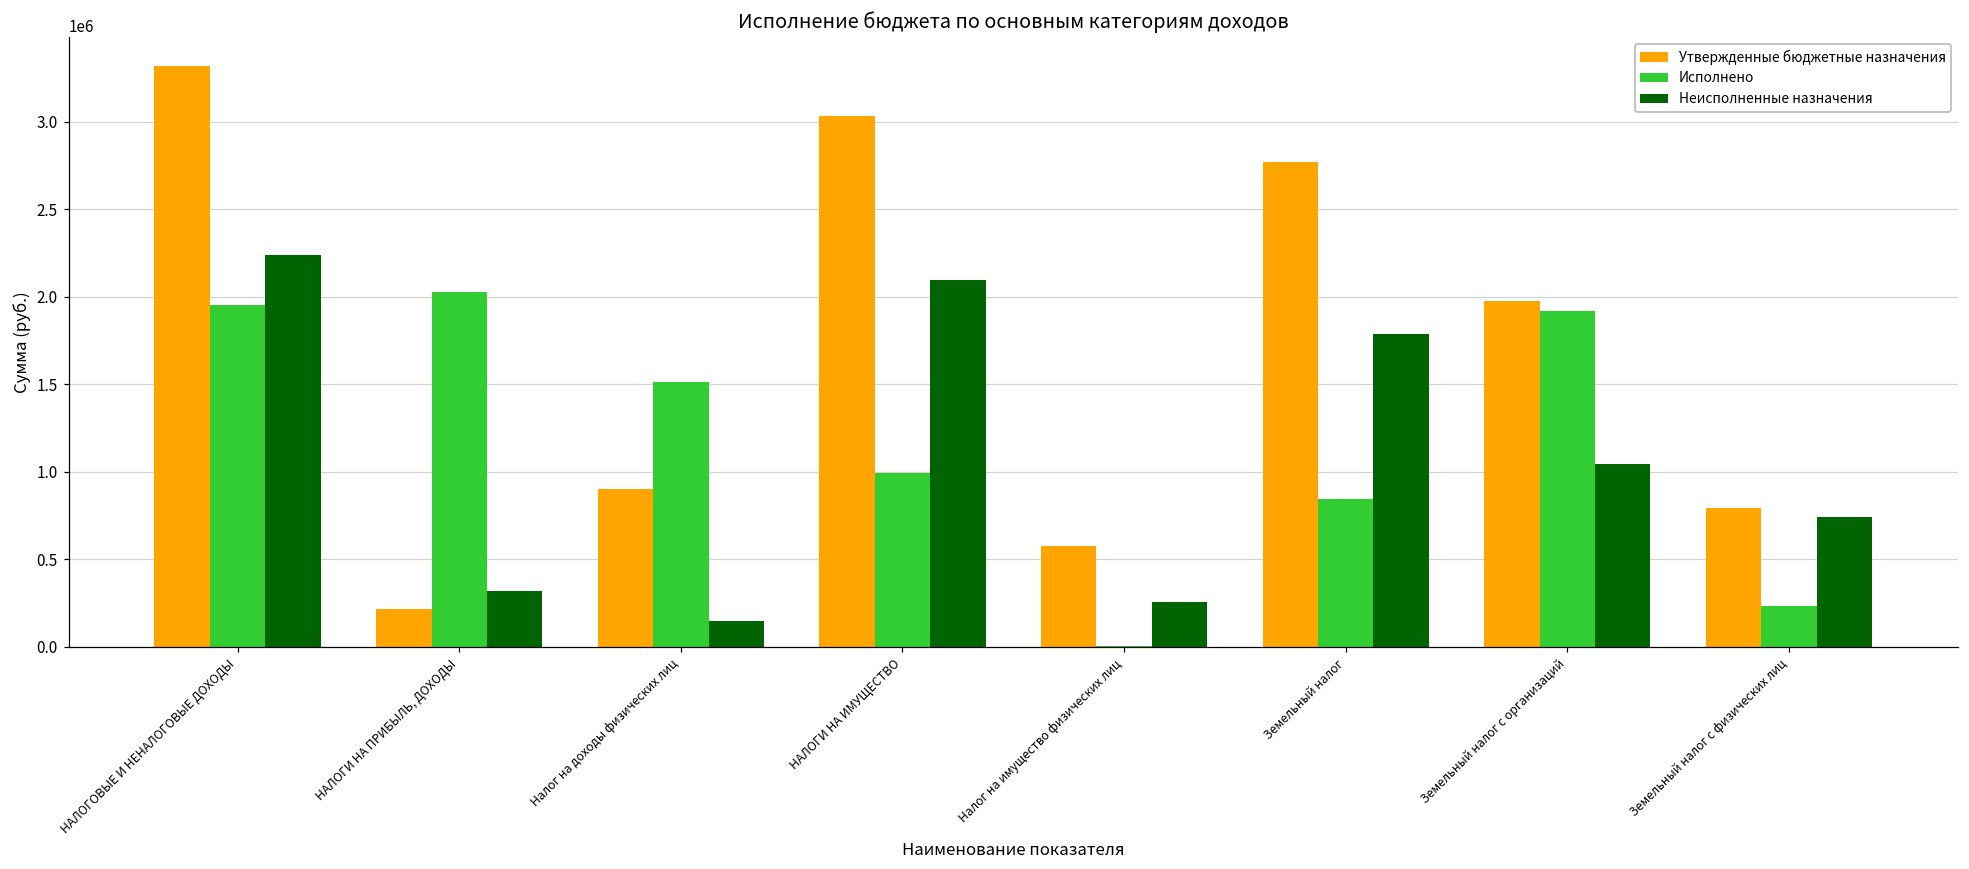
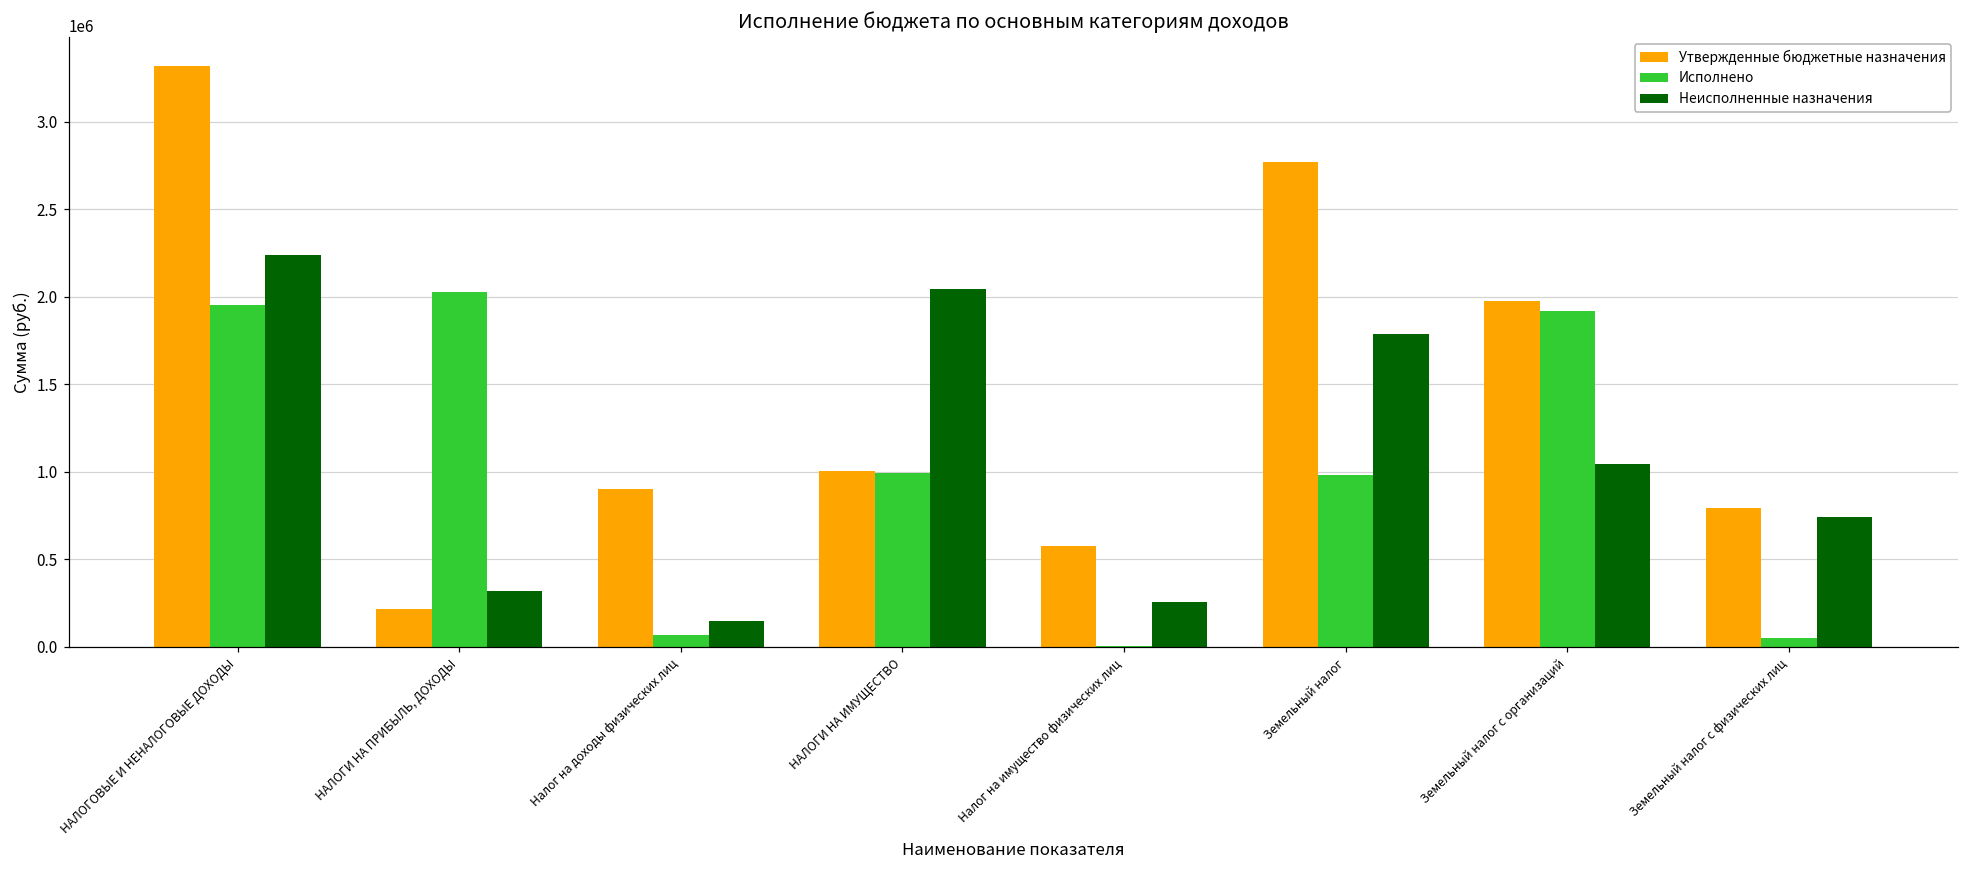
Исполнено, Налог на доходы физических лиц: 1510000 -> 70000
Утвержденные бюджетные назначения, НАЛОГИ НА ИМУЩЕСТВО: 3030000 -> 1010000
Неисполненные назначения, НАЛОГИ НА ИМУЩЕСТВО: 2100000 -> 2040000
Исполнено, Земельный налог: 840000 -> 980000
Исполнено, Земельный налог с физических лиц: 230000 -> 50000
